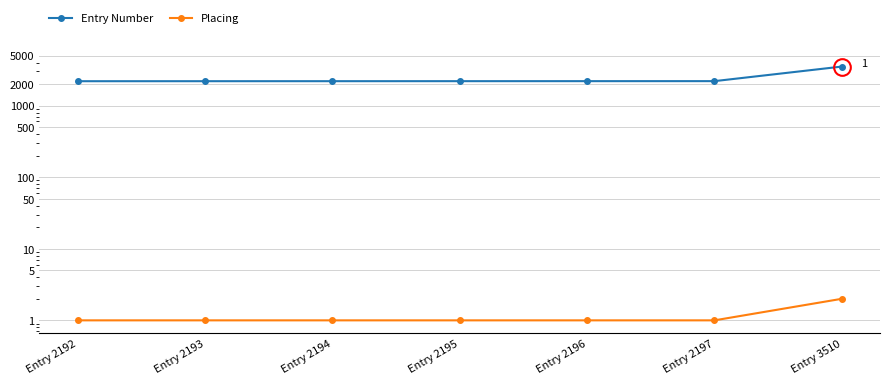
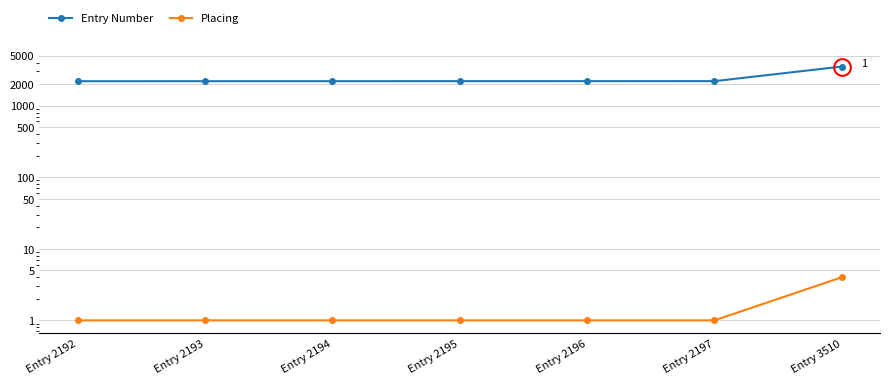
Placing, Entry 3510: 2 -> 4
